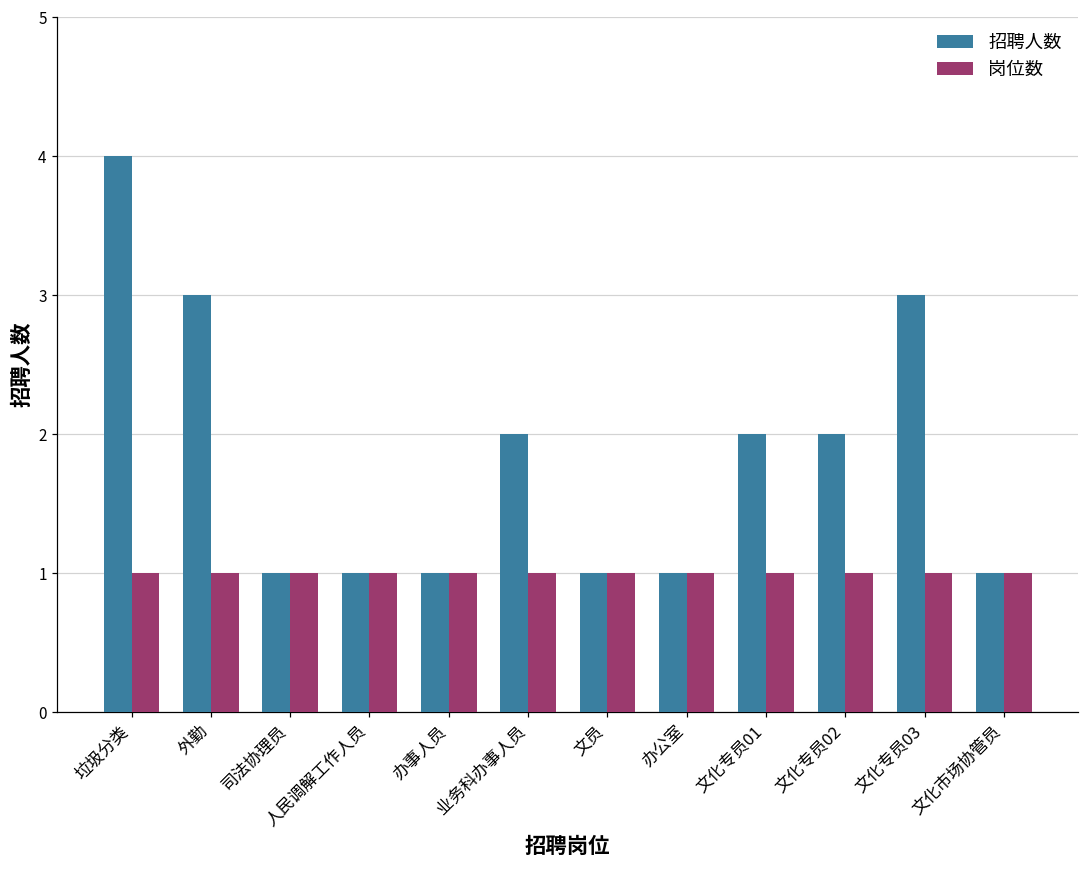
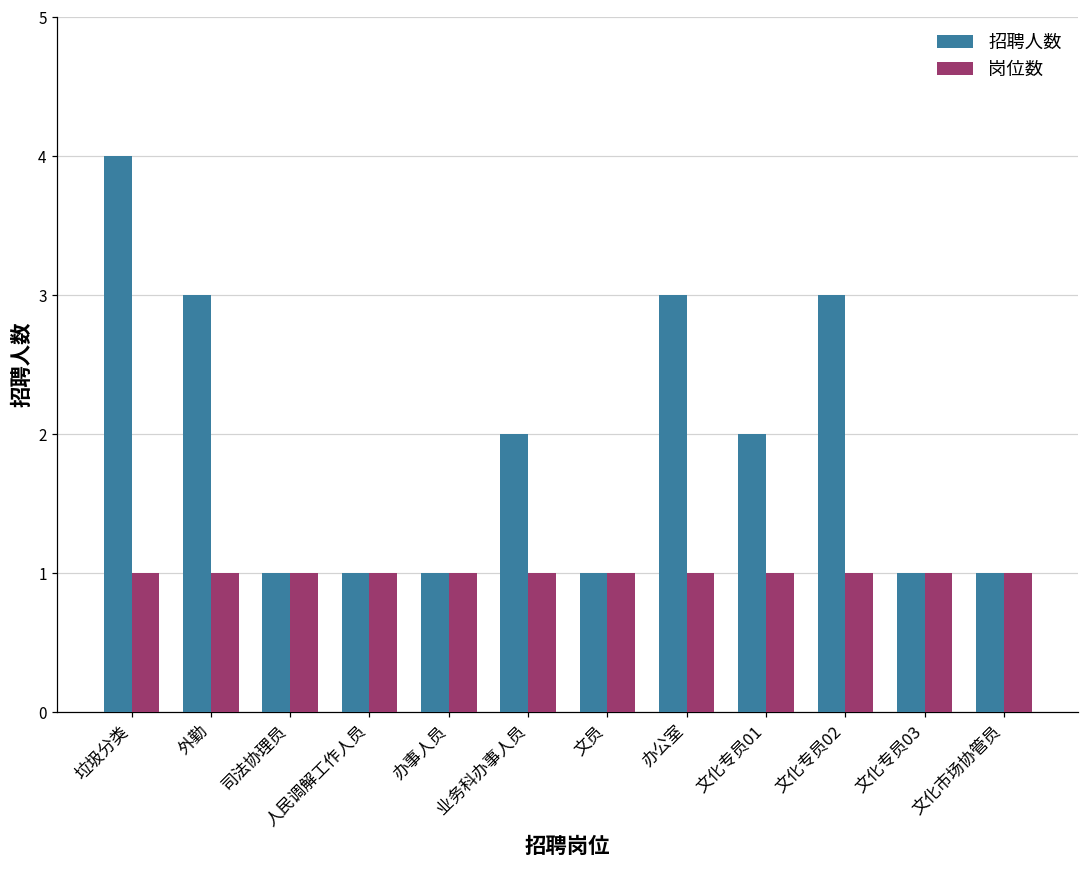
招聘人数, 办公室: 1 -> 3
招聘人数, 文化专员02: 2 -> 3
招聘人数, 文化专员03: 3 -> 1
